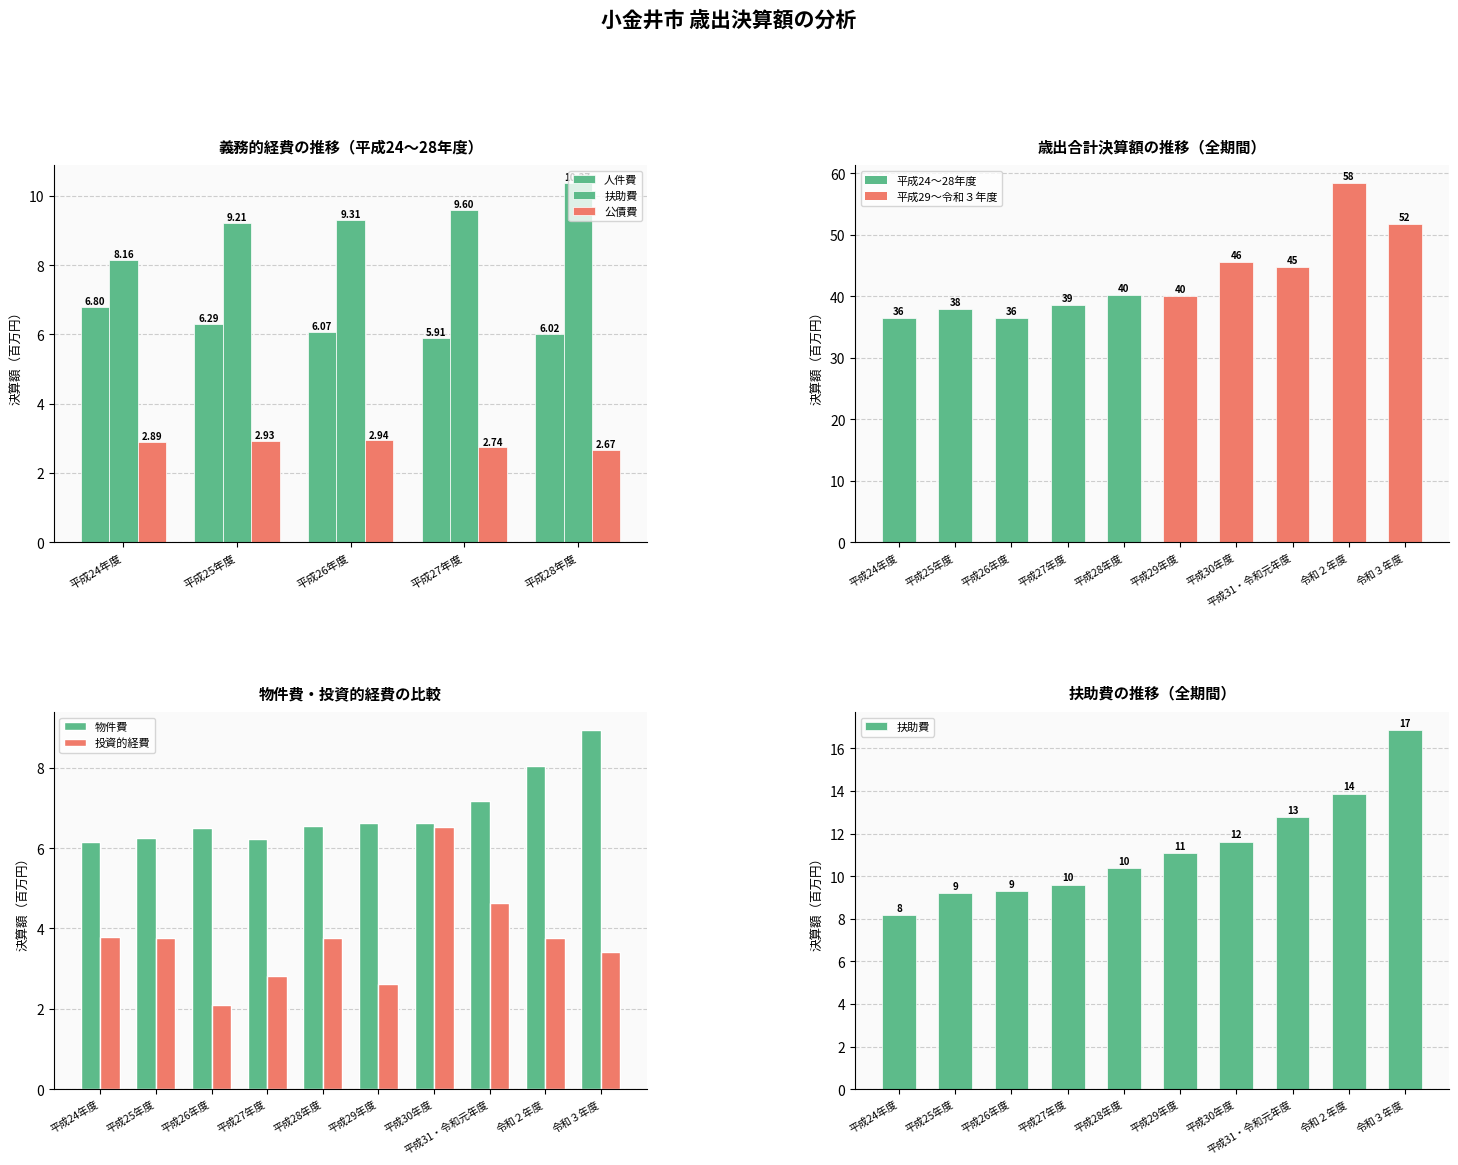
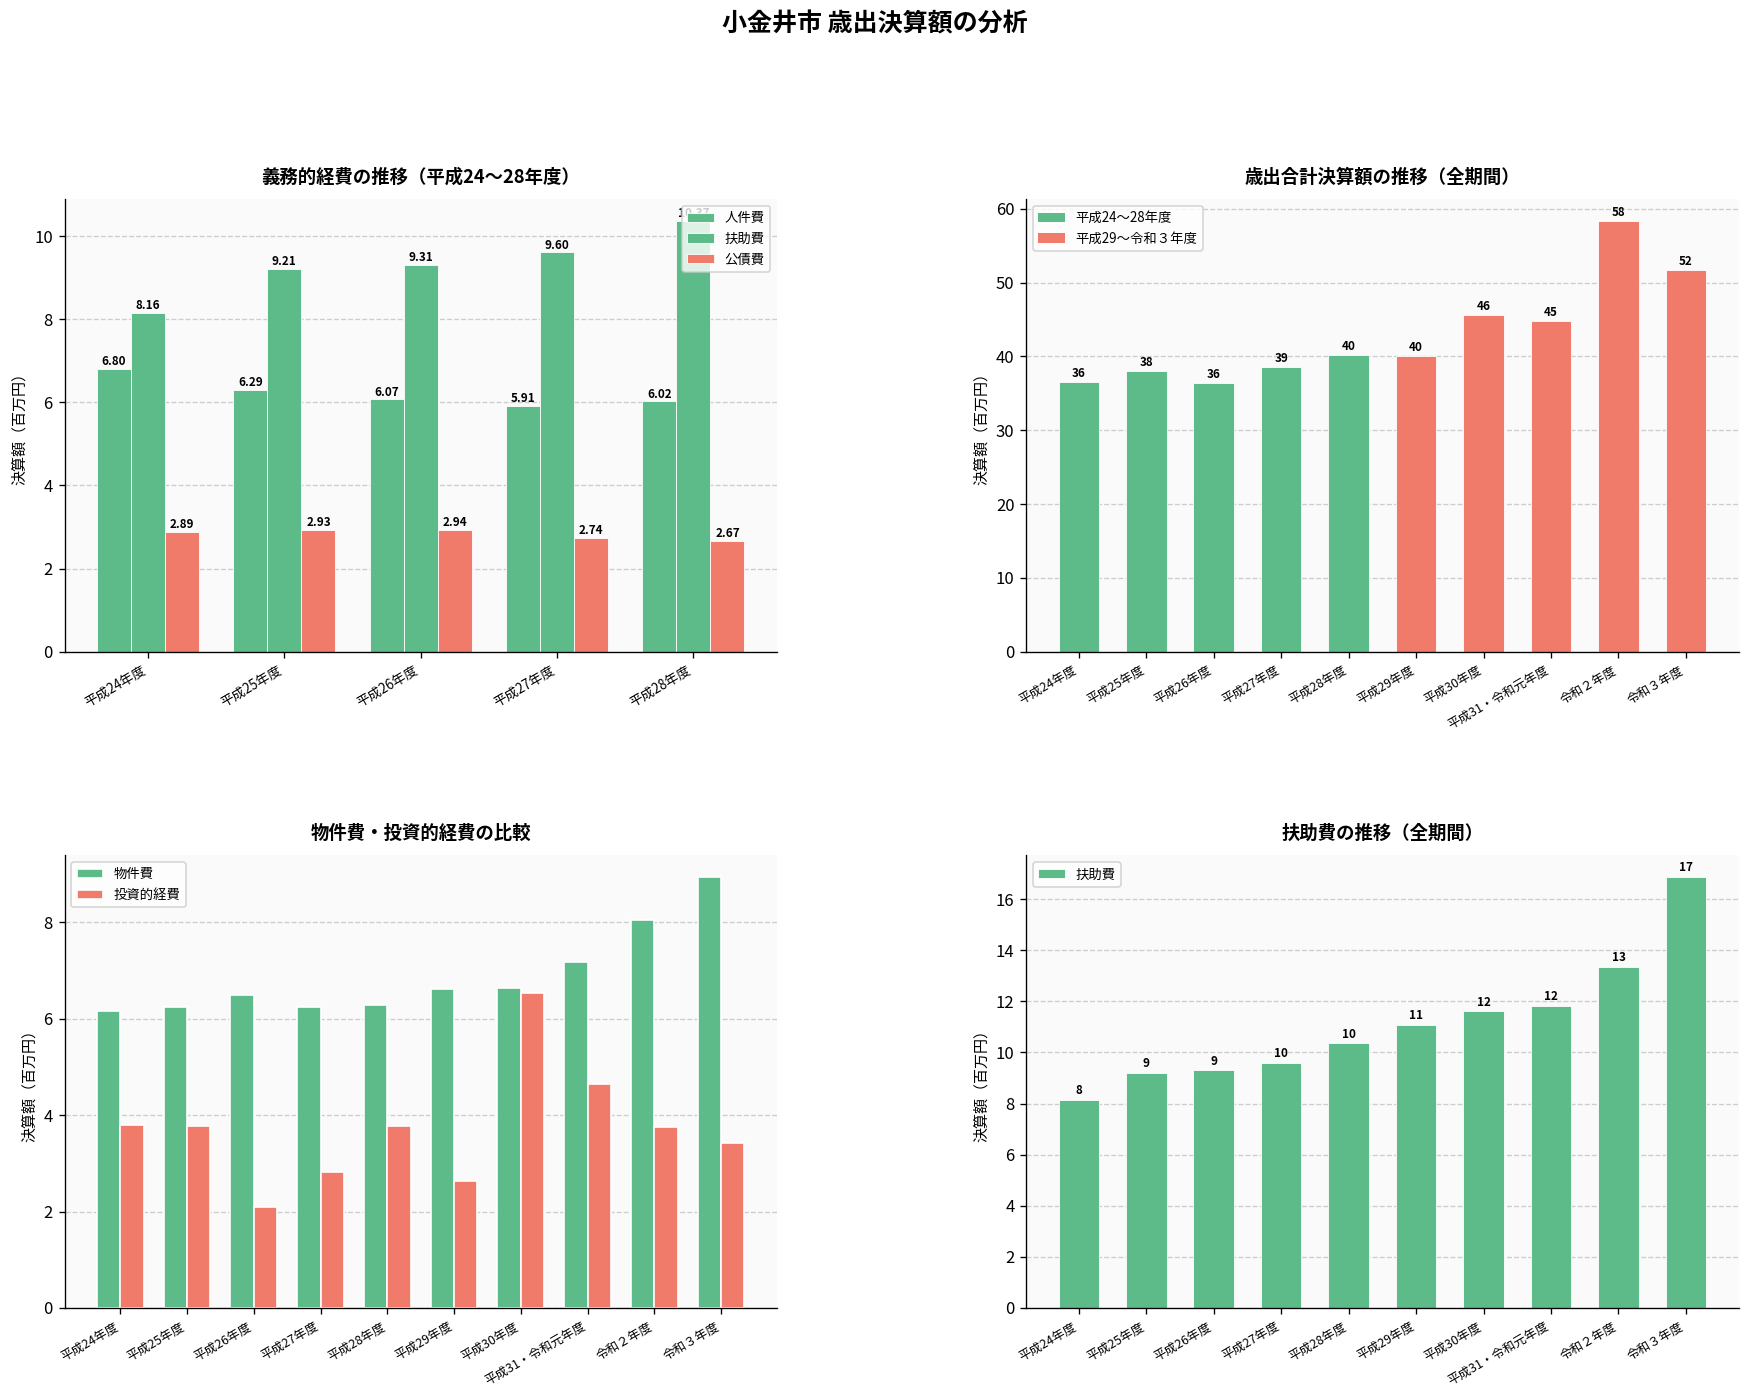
物件費・投資的経費の比較, 物件費, 平成28年度: 6.6 -> 6.3
扶助費の推移（全期間）, 平成31・令和元年度: 13 -> 12
扶助費の推移（全期間）, 令和２年度: 14 -> 13
